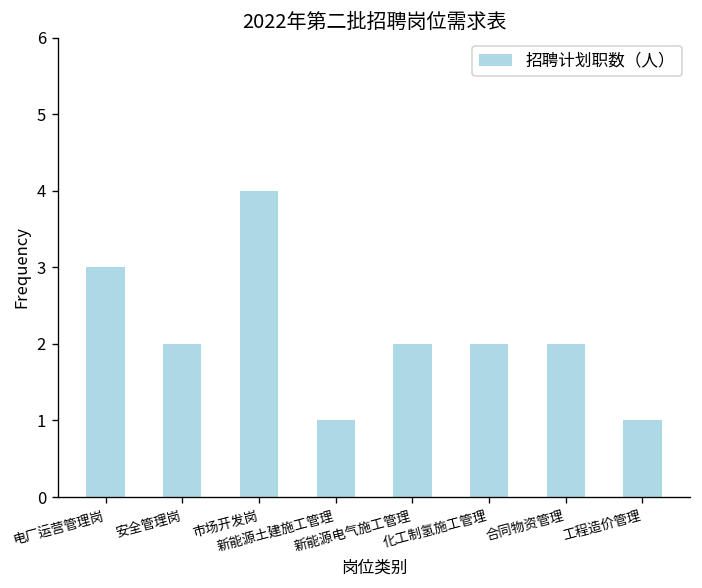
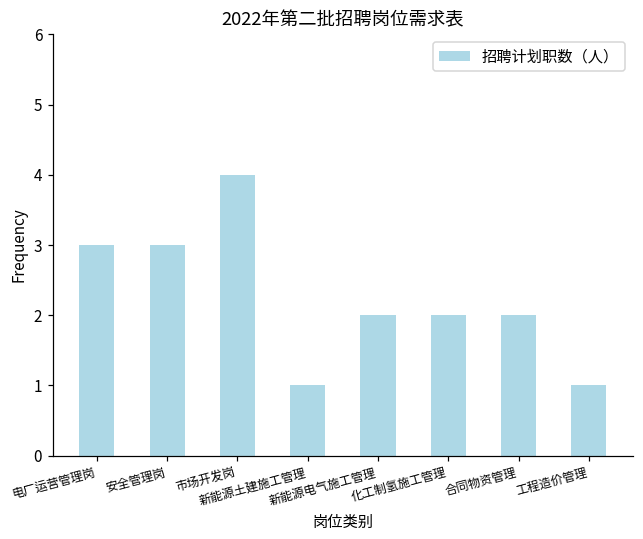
安全管理岗: 2 -> 3
